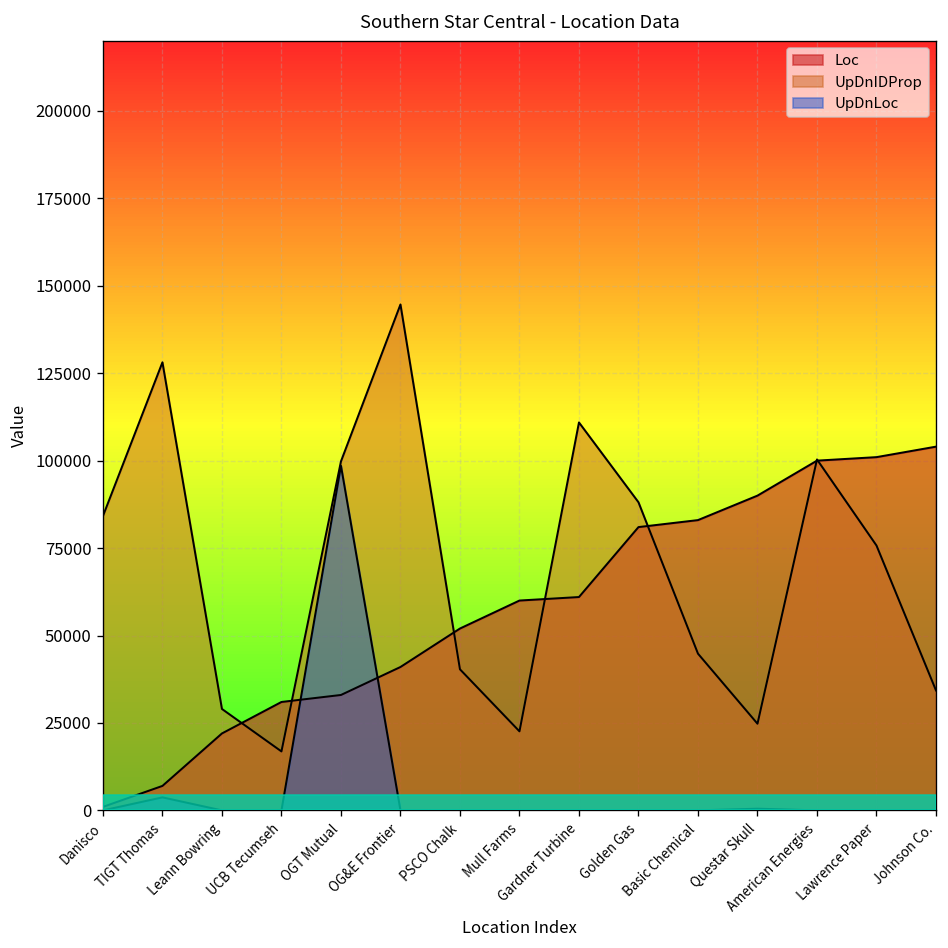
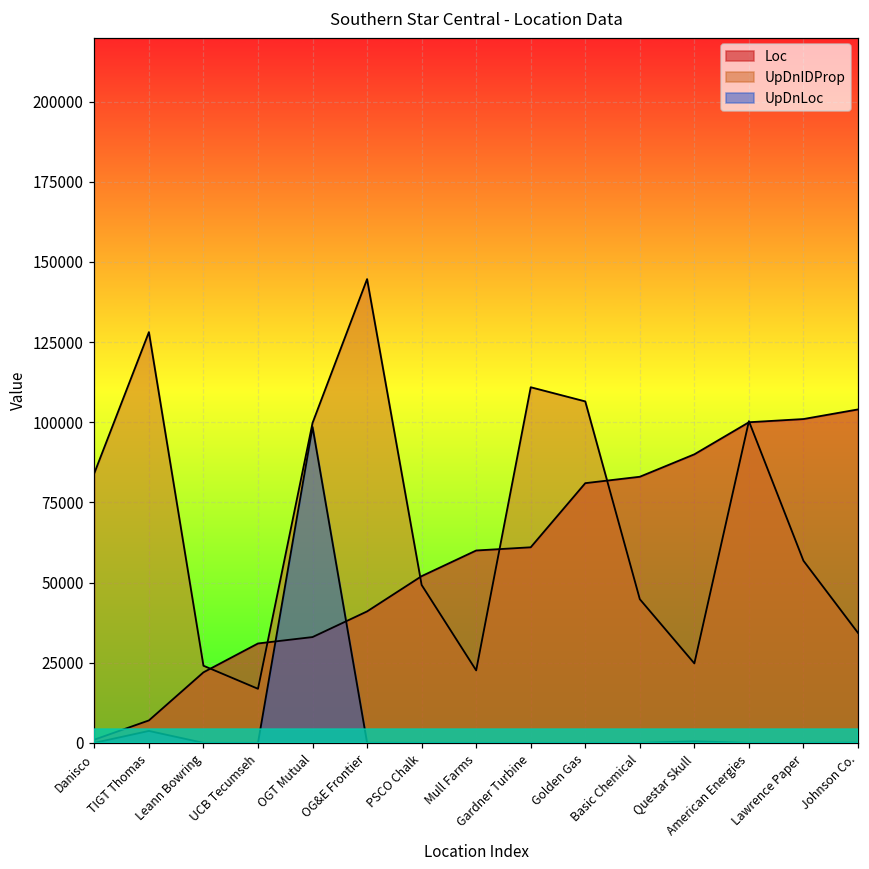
UpDnIDProp, Leann Bowring: 29000 -> 24000
UpDnIDProp, PSCO Chalk: 40000 -> 49000
UpDnIDProp, Golden Gas: 88000 -> 107000
UpDnIDProp, Lawrence Paper: 76000 -> 57000
